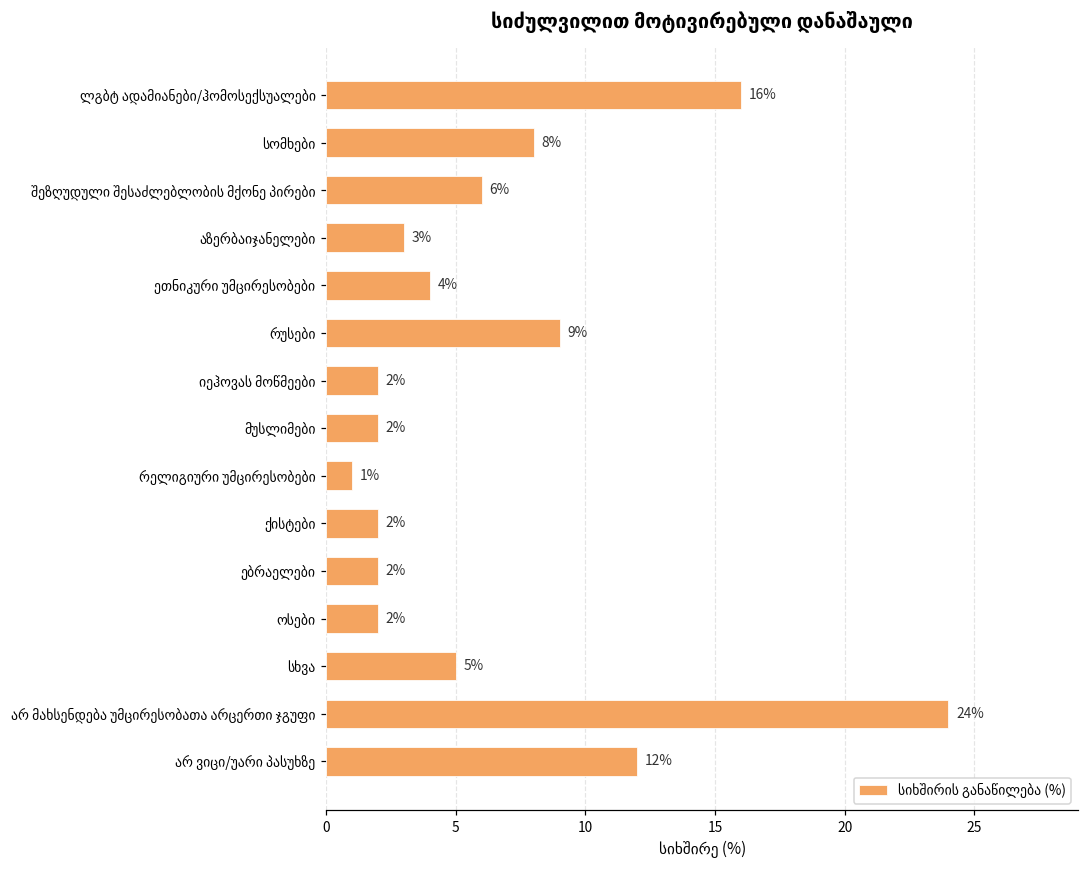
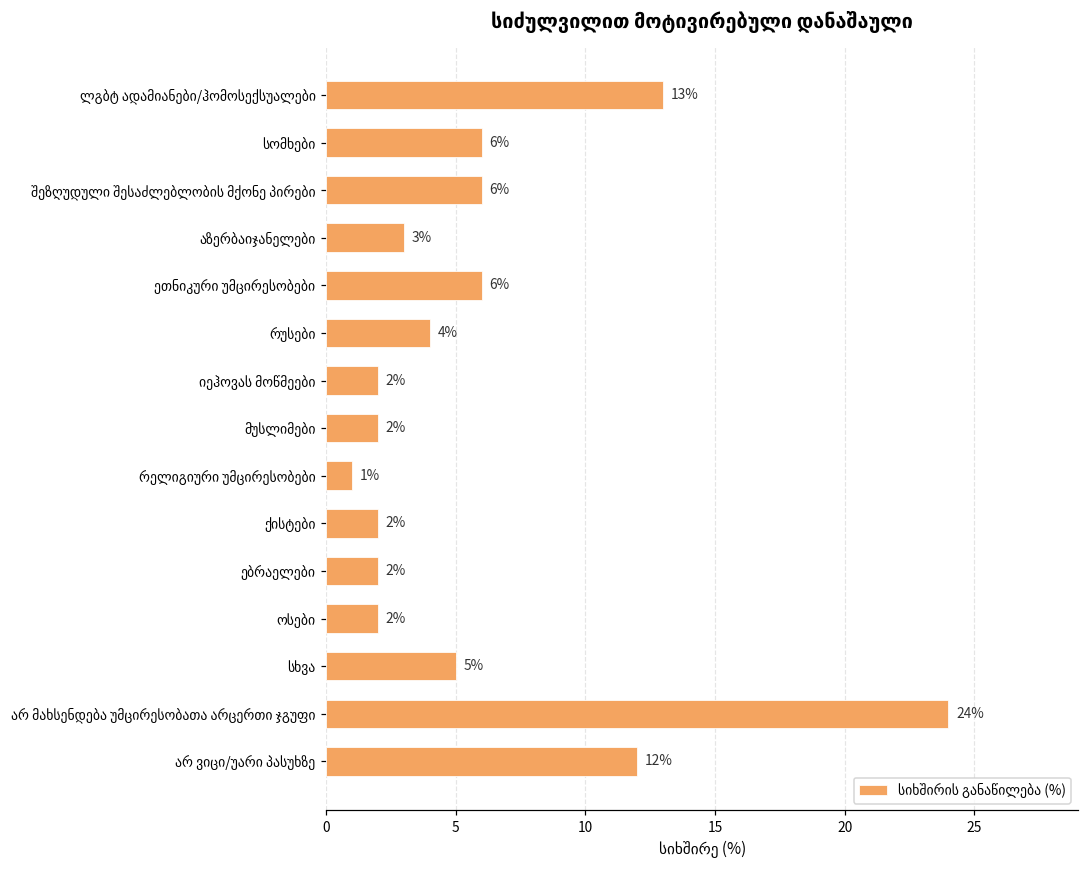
ლგბტ ადამიანები/ჰომოსექსუალები: 16% -> 13%
სომხები: 8% -> 6%
ეთნიკური უმცირესობები: 4% -> 6%
რუსები: 9% -> 4%
